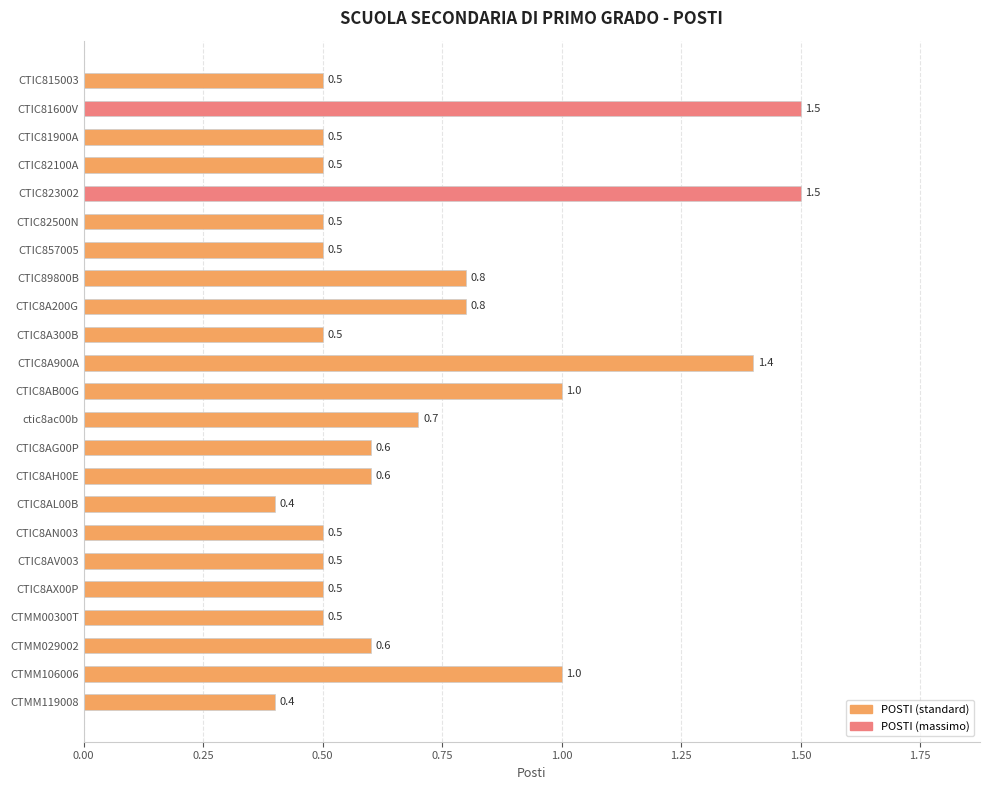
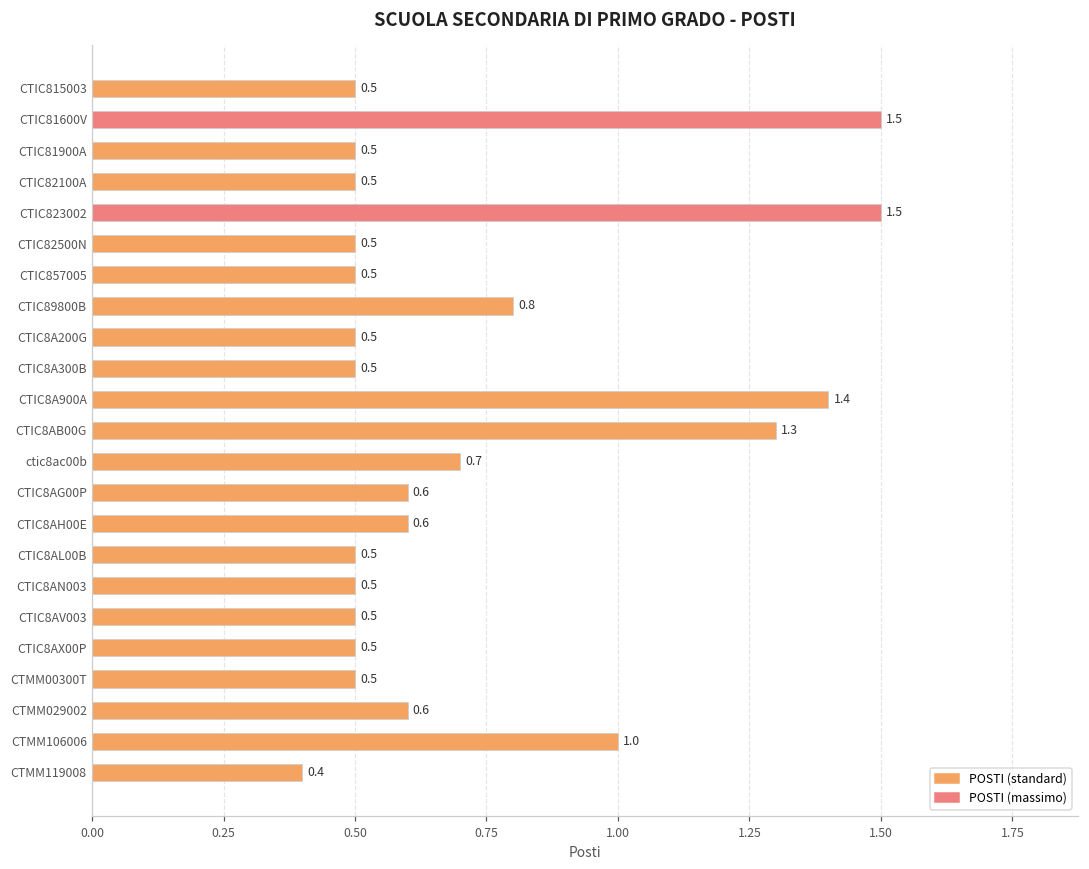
CTIC8A200G: 0.8 -> 0.5
CTIC8AB00G: 1.0 -> 1.3
CTIC8AL00B: 0.4 -> 0.5
